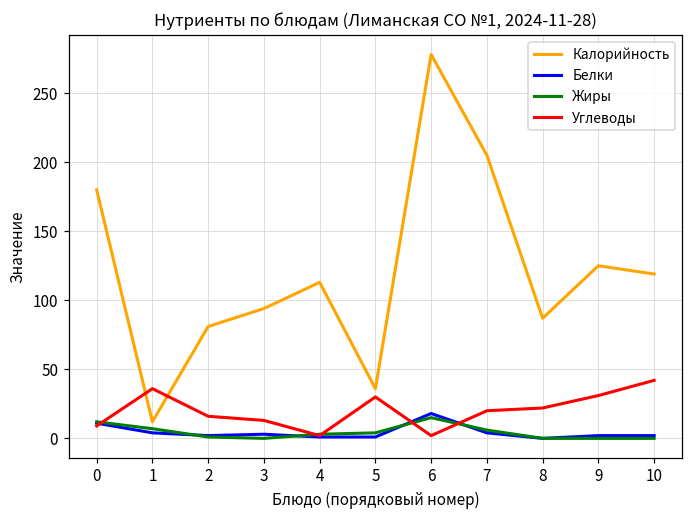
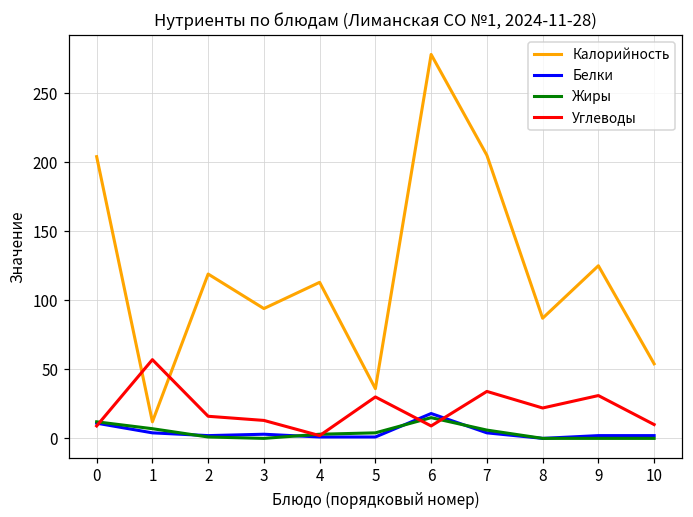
Калорийность, 0: 180 -> 204
Углеводы, 1: 36 -> 57
Калорийность, 2: 81 -> 119
Углеводы, 6: 2 -> 9
Углеводы, 7: 20 -> 34
Калорийность, 10: 119 -> 54
Углеводы, 10: 42 -> 10
